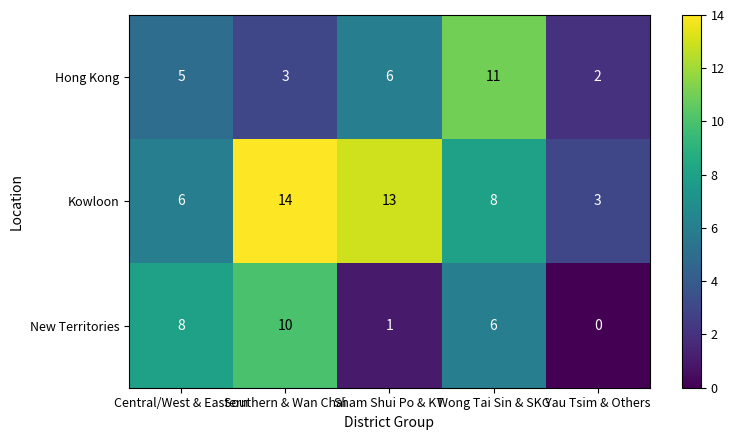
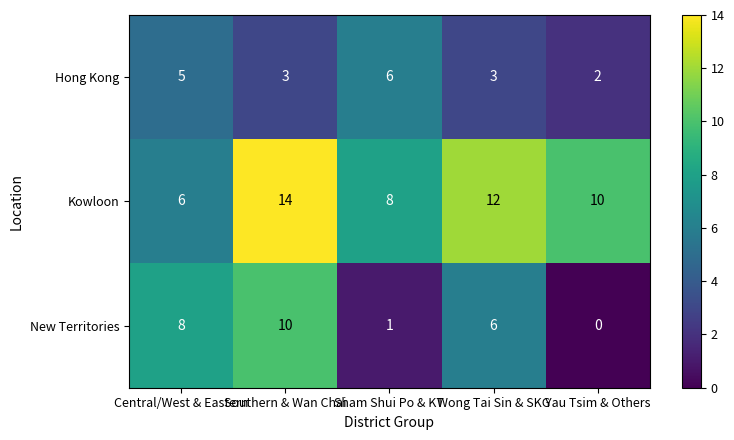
Hong Kong, Wong Tai Sin & SKG: 11 -> 3
Kowloon, Sham Shui Po & KT: 13 -> 8
Kowloon, Wong Tai Sin & SKG: 8 -> 12
Kowloon, Yau Tsim & Others: 3 -> 10
